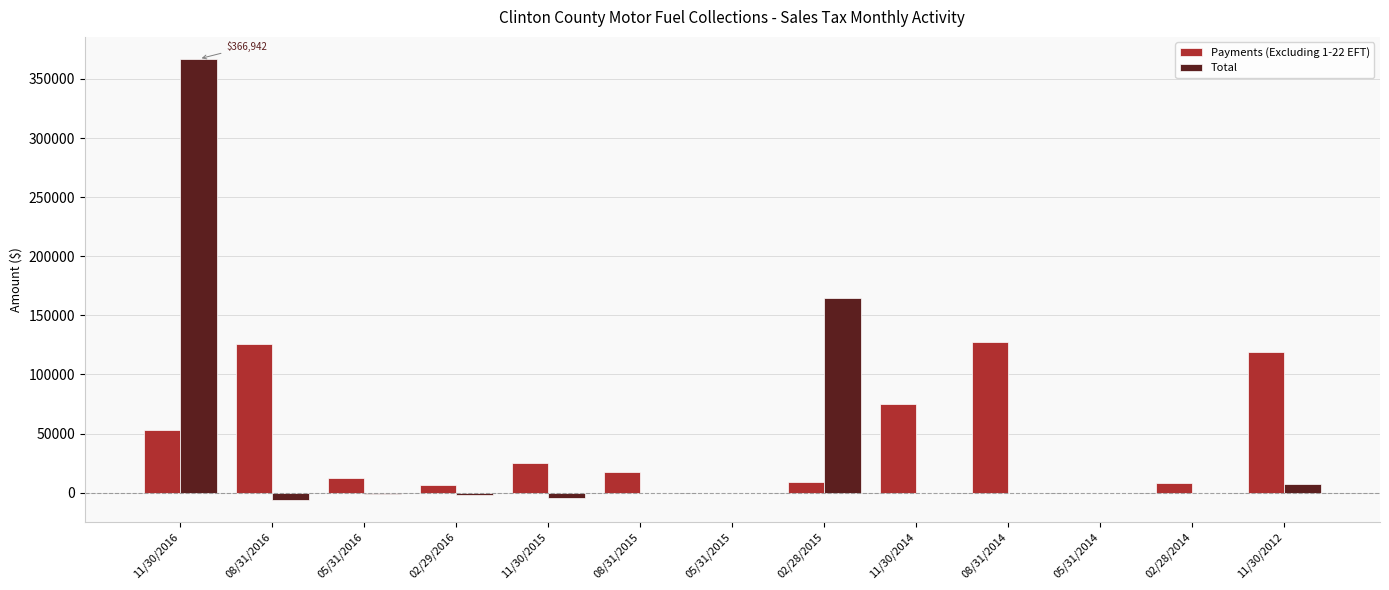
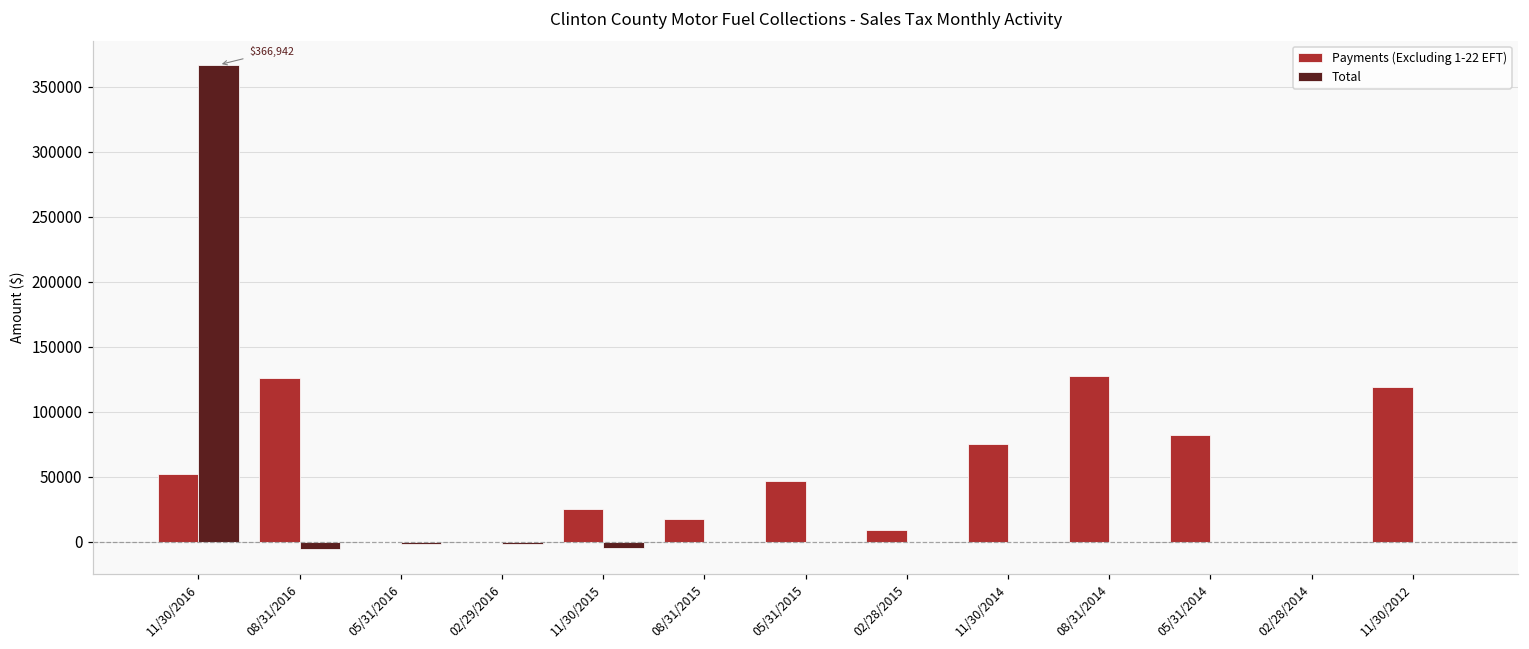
Payments (Excluding 1-22 EFT), 05/31/2016: 12000 -> 0
Payments (Excluding 1-22 EFT), 02/29/2016: 7000 -> 0
Payments (Excluding 1-22 EFT), 05/31/2015: 0 -> 47000
Total, 02/28/2015: 165000 -> 0
Payments (Excluding 1-22 EFT), 05/31/2014: 0 -> 83000
Payments (Excluding 1-22 EFT), 02/28/2014: 8000 -> 0
Total, 11/30/2012: 7000 -> 0
